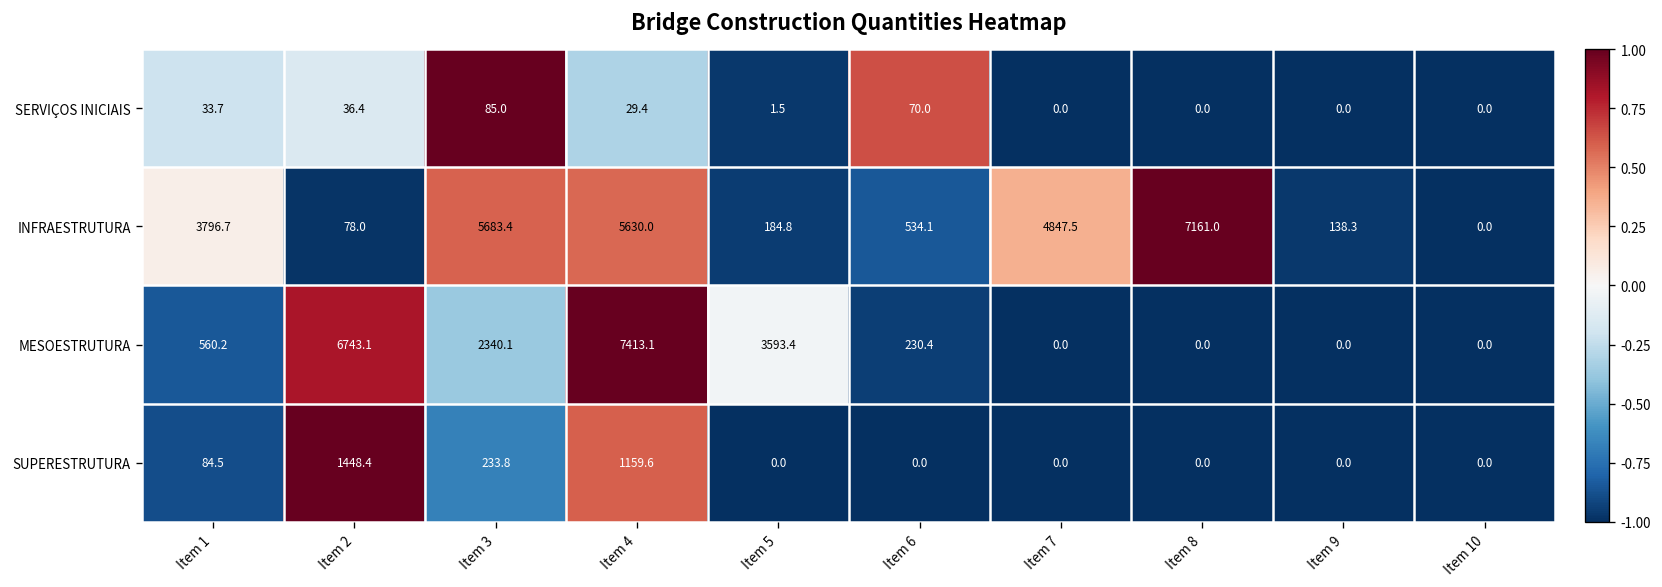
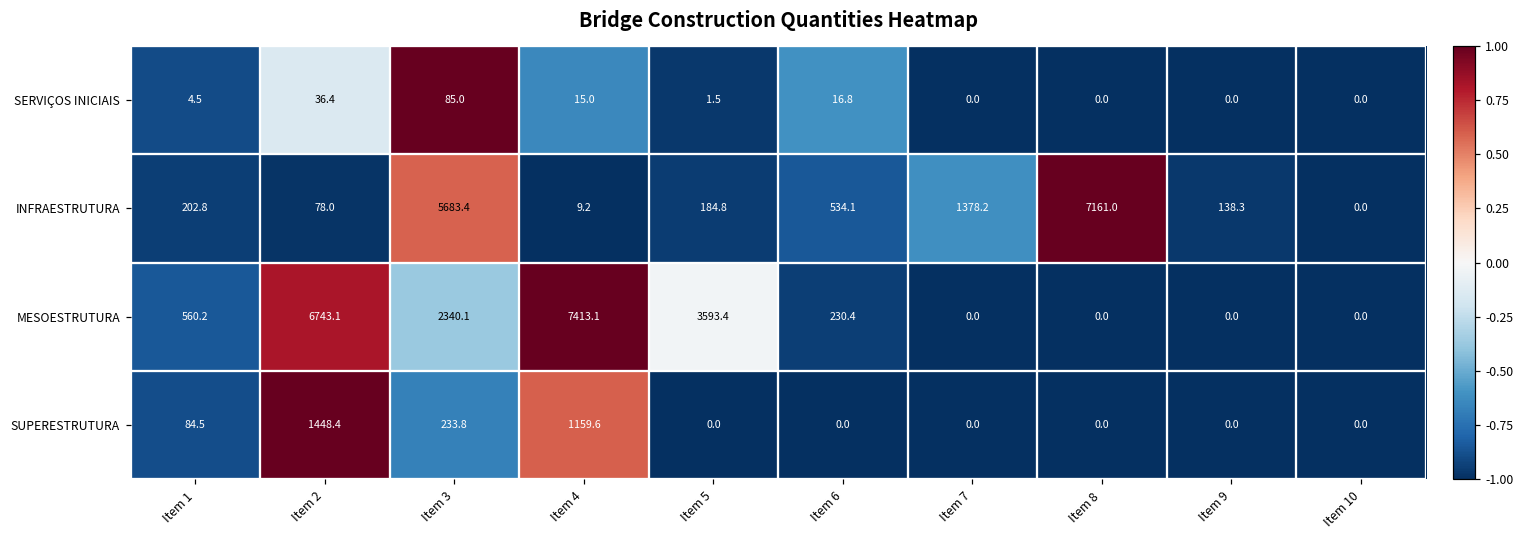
SERVIÇOS INICIAIS, Item 1: 33.7 -> 4.5
SERVIÇOS INICIAIS, Item 4: 29.4 -> 15.0
SERVIÇOS INICIAIS, Item 6: 70.0 -> 16.8
INFRAESTRUTURA, Item 1: 3796.7 -> 202.8
INFRAESTRUTURA, Item 4: 5630.0 -> 9.2
INFRAESTRUTURA, Item 7: 4847.5 -> 1378.2
